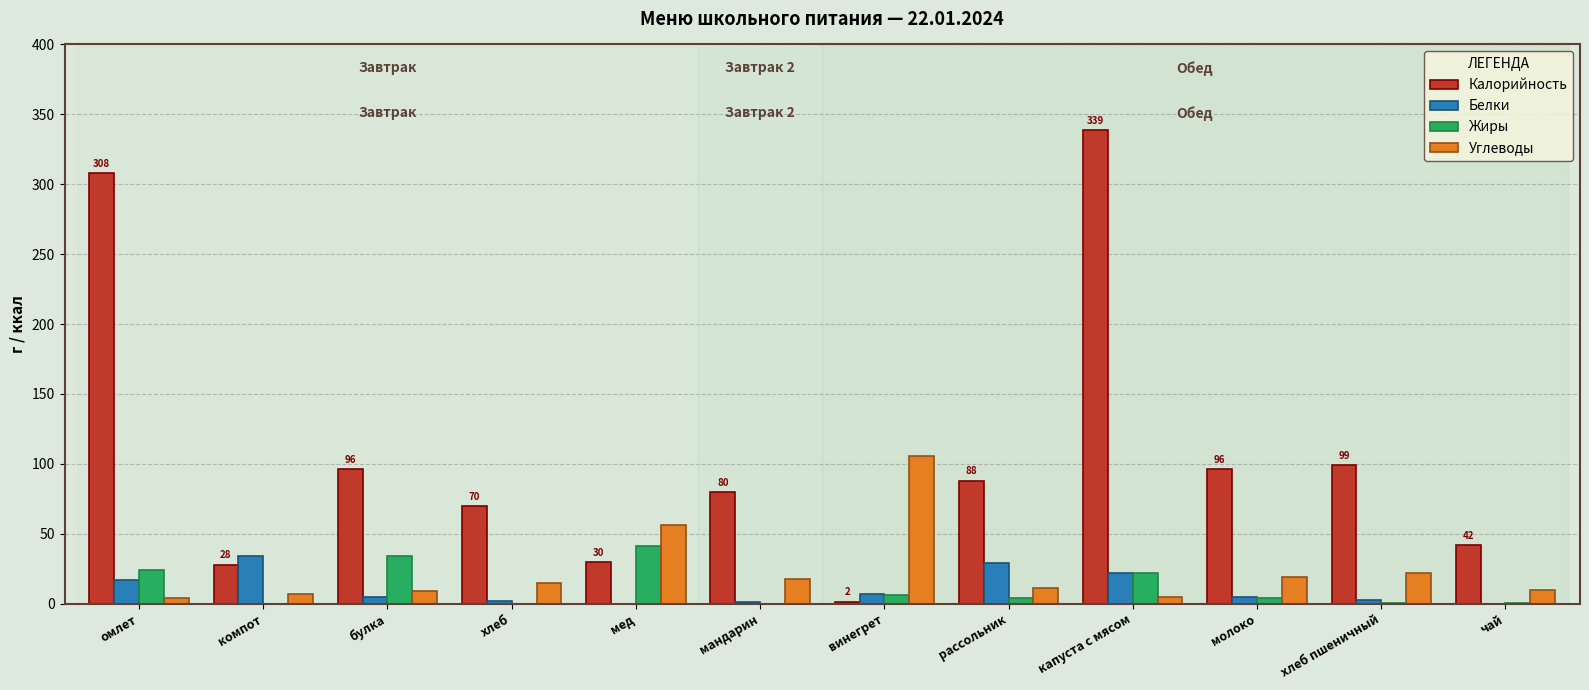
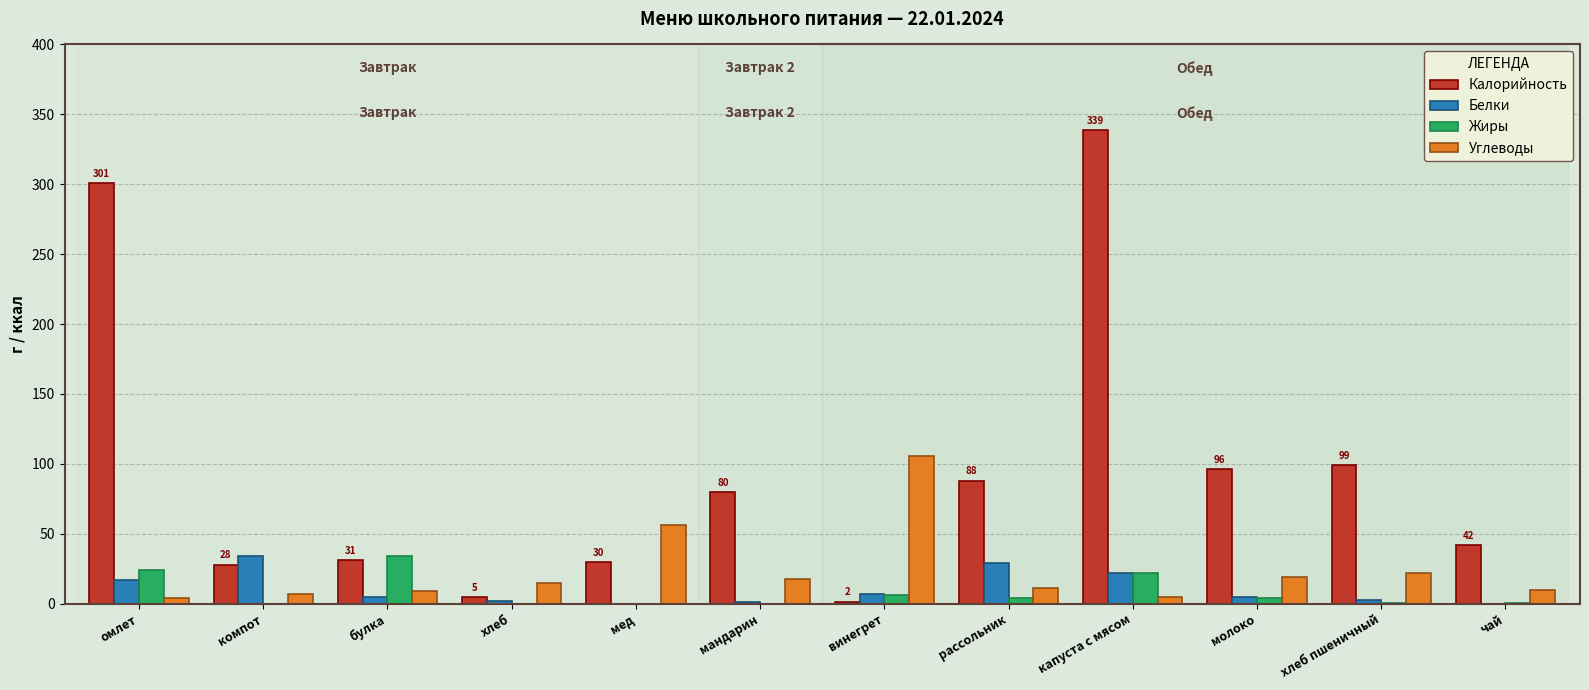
Калорийность, омлет: 308 -> 301
Калорийность, булка: 96 -> 31
Калорийность, хлеб: 70 -> 5
Жиры, мед: 41 -> 0
